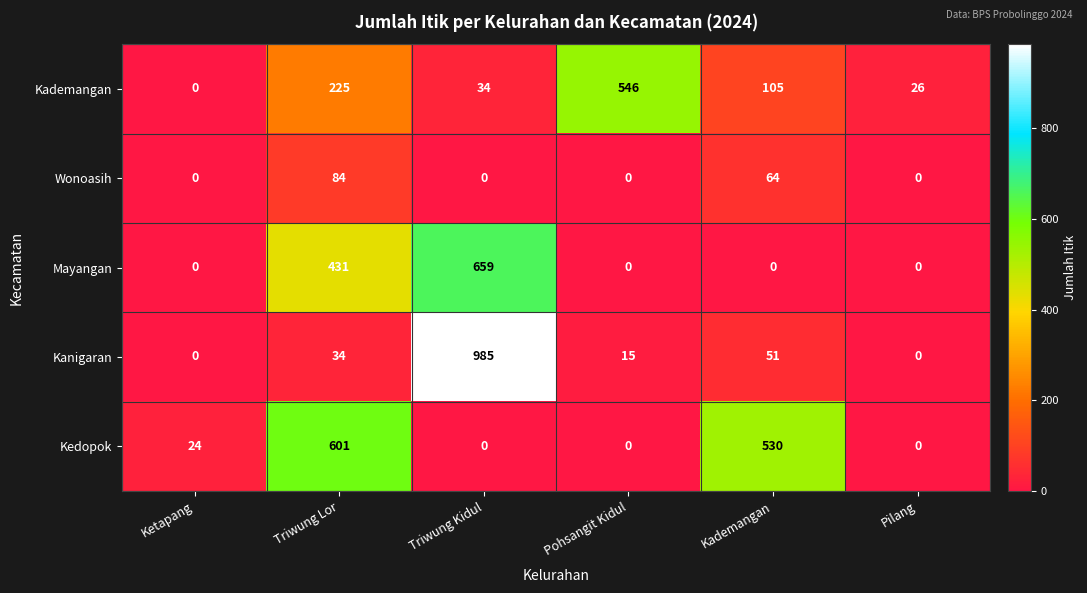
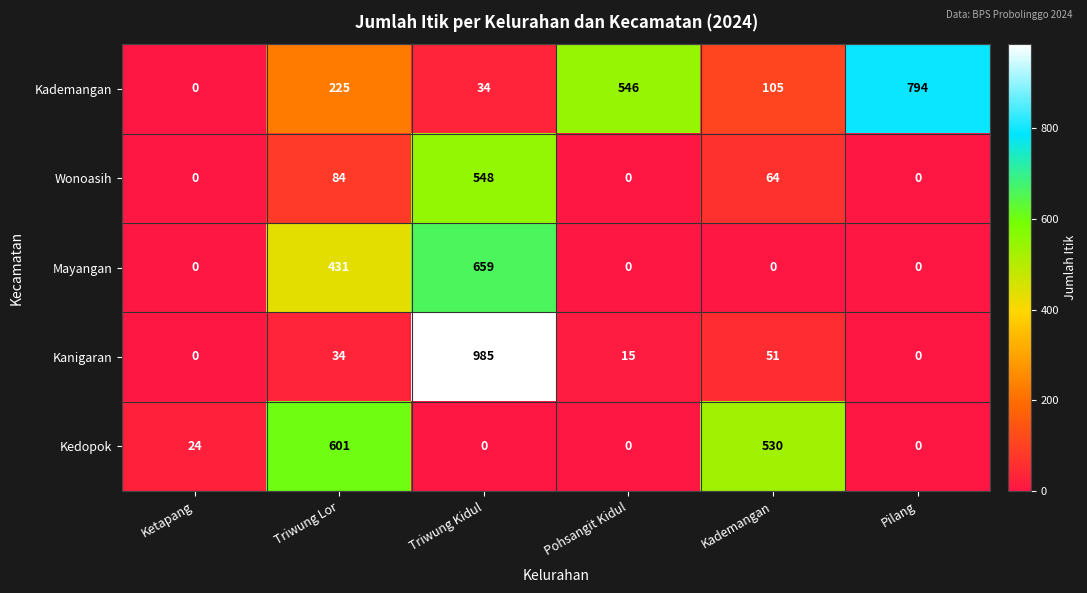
Kademangan, Pilang: 26 -> 794
Wonoasih, Triwung Kidul: 0 -> 548
